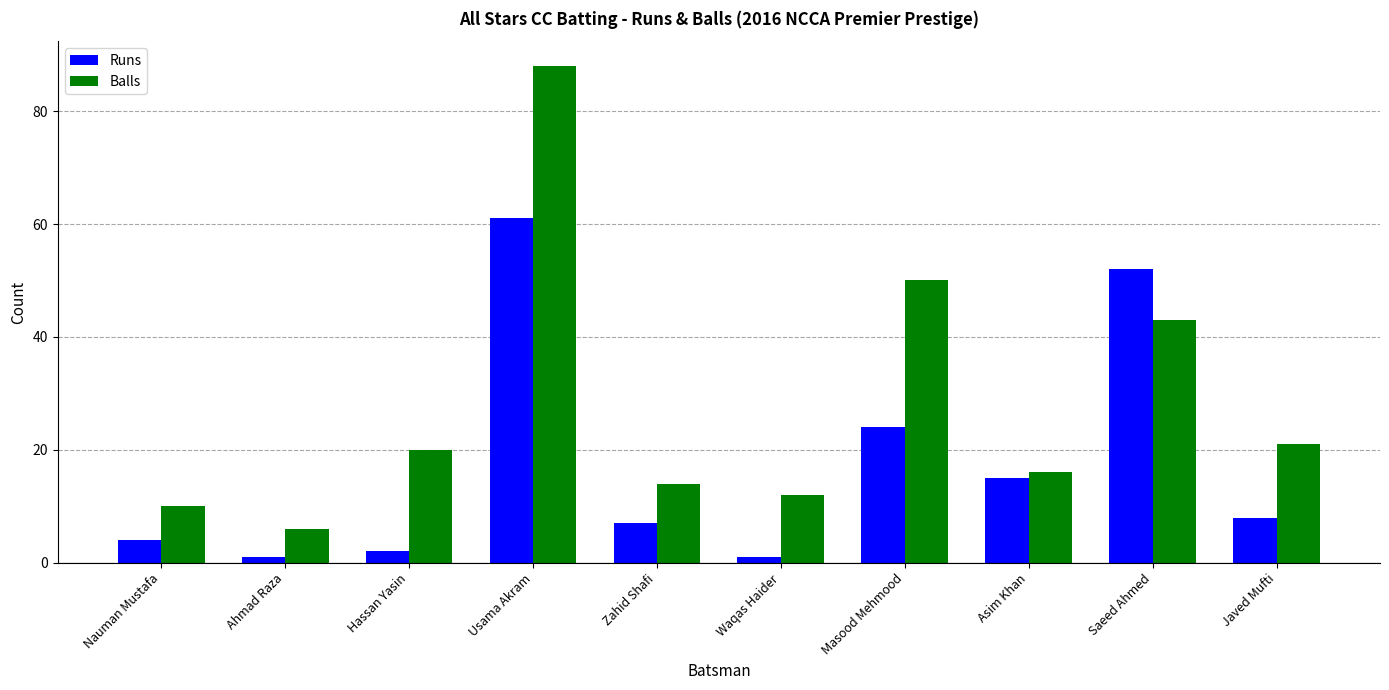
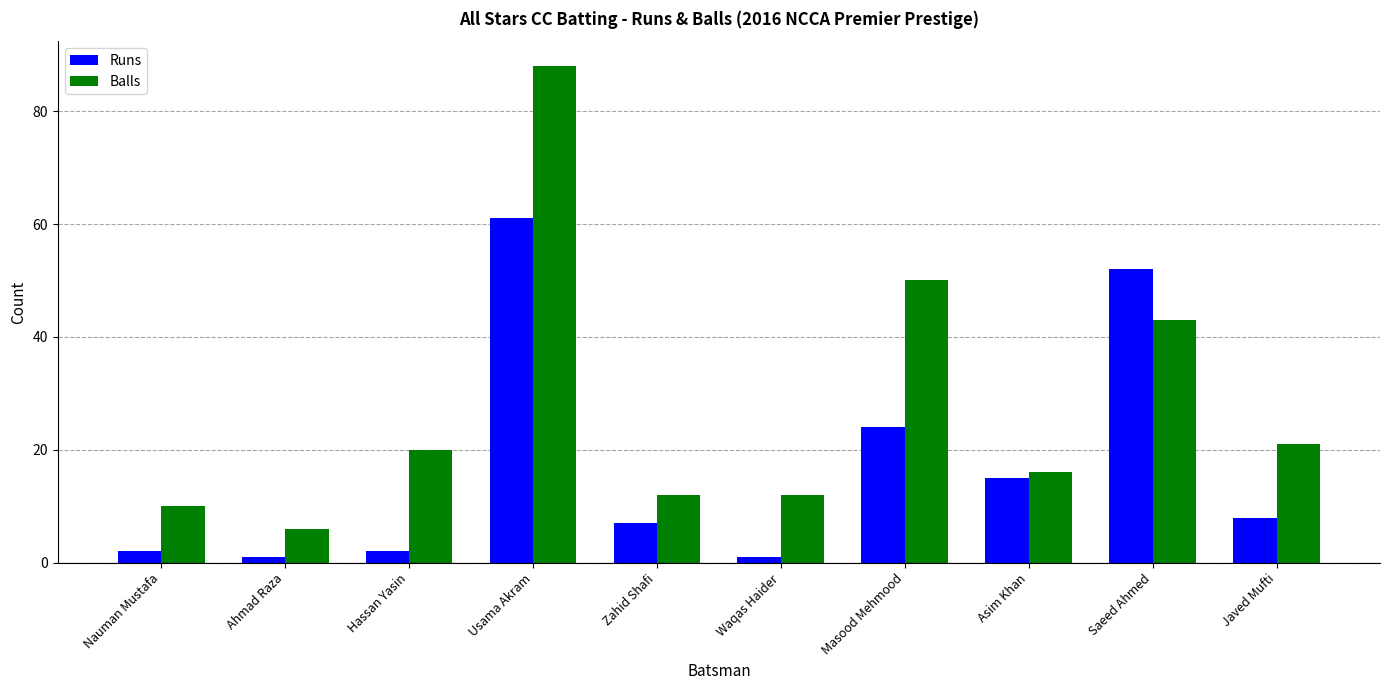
Runs, Nauman Mustafa: 4 -> 2
Balls, Zahid Shafi: 14 -> 12
